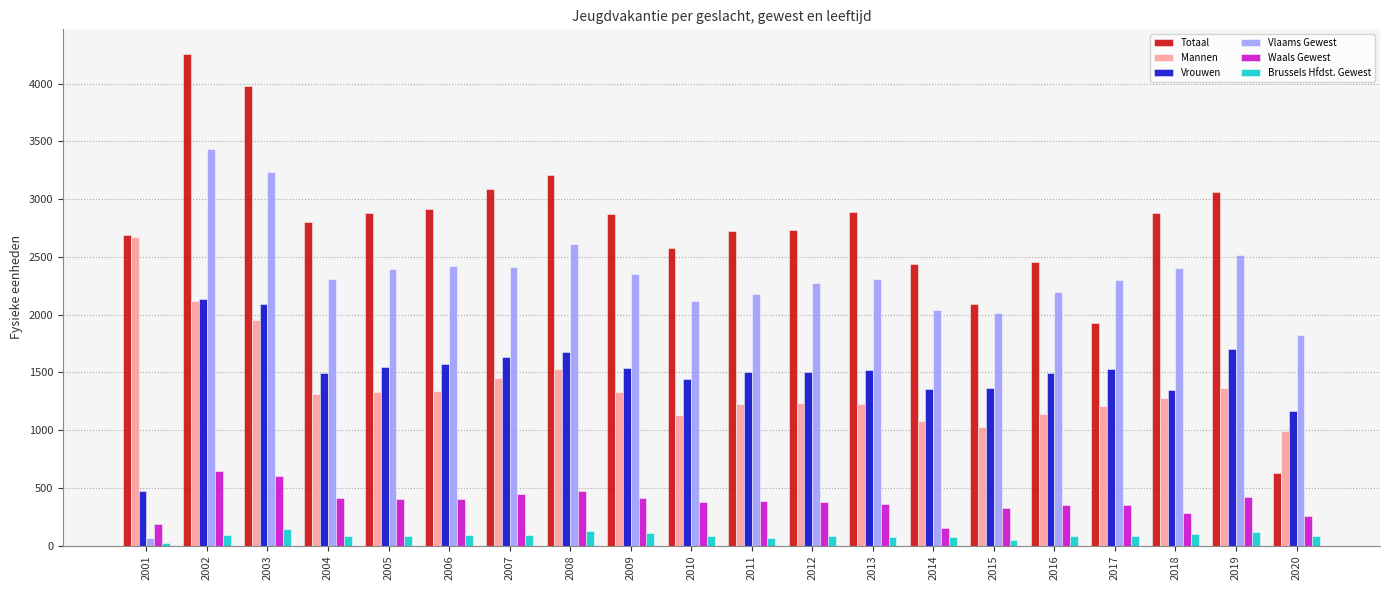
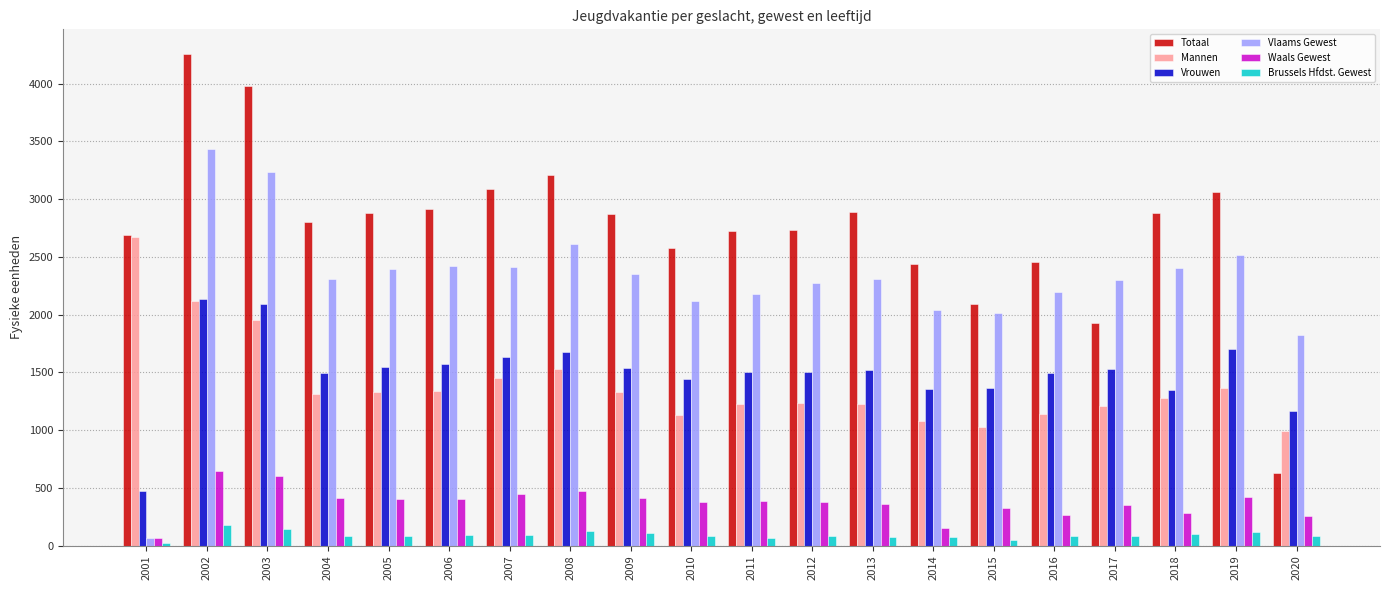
Waals Gewest, 2001: 190 -> 70
Brussels Hfdst. Gewest, 2002: 90 -> 180
Waals Gewest, 2016: 350 -> 270
